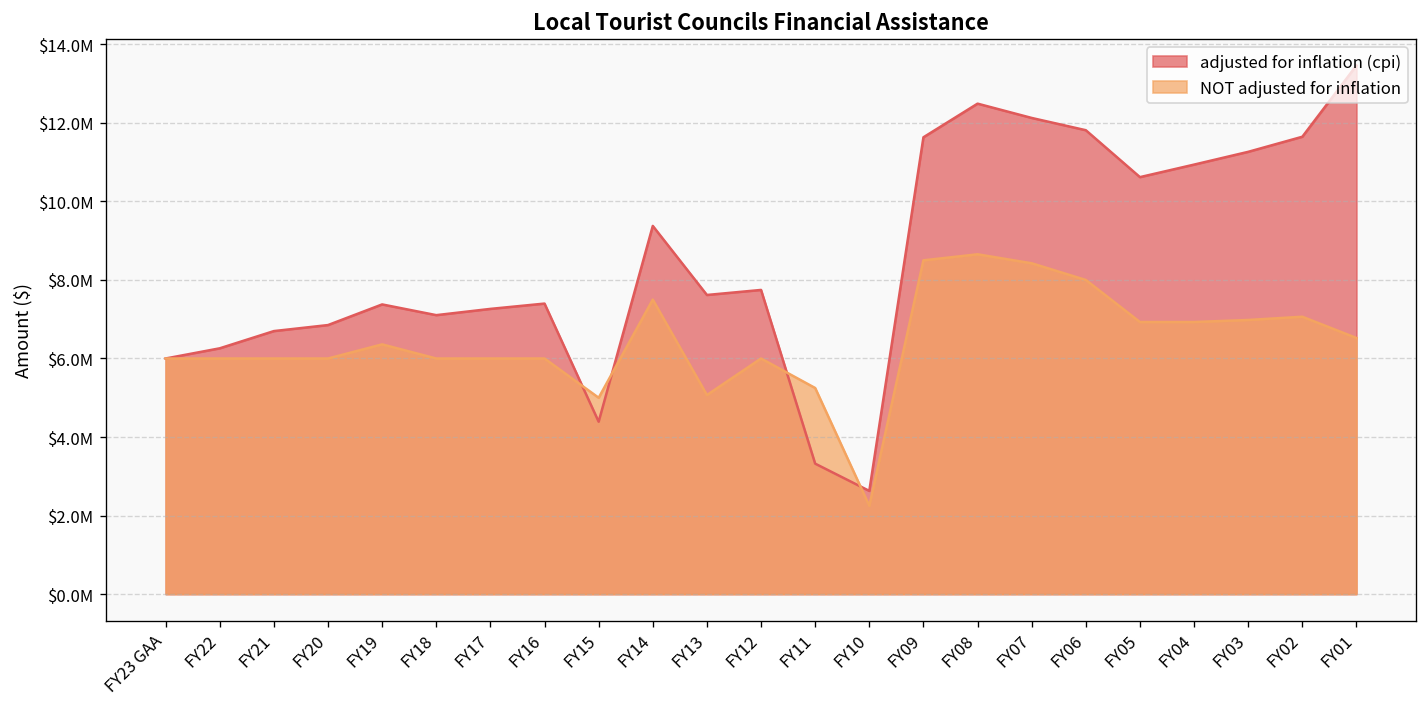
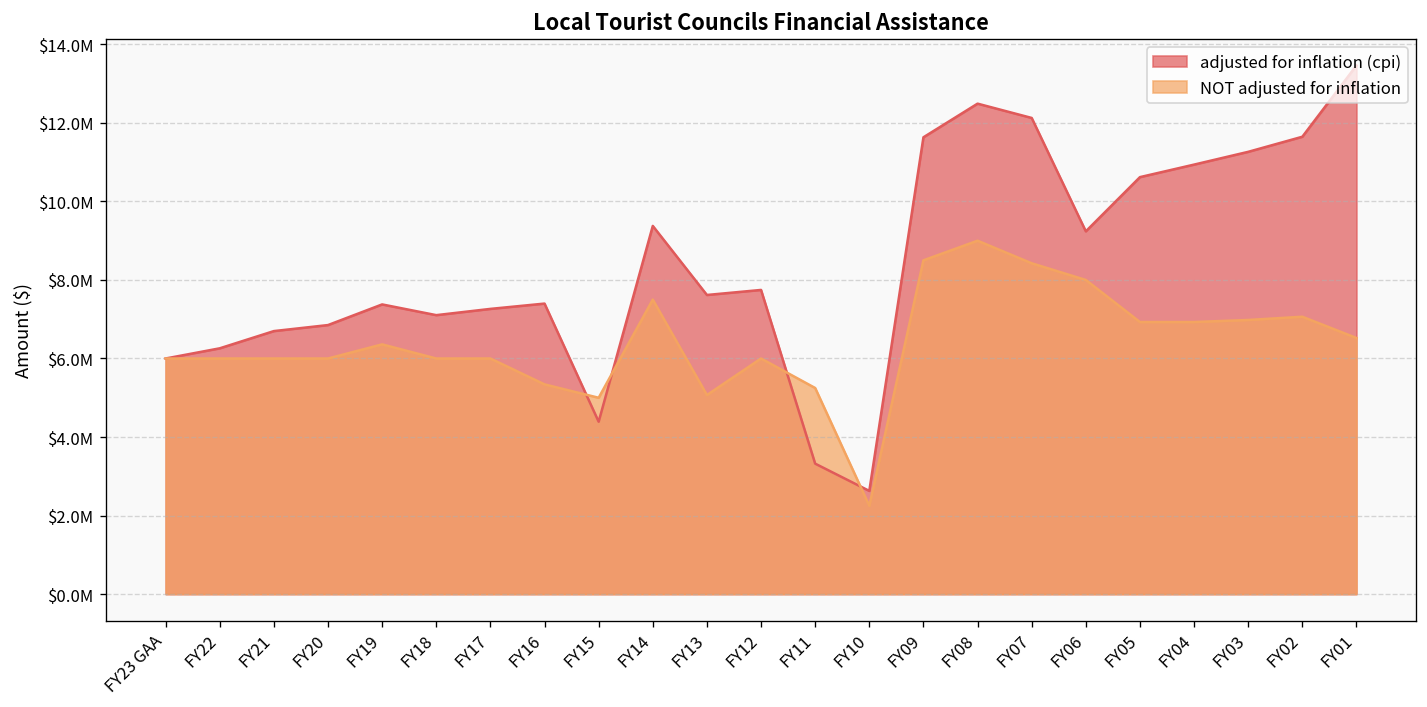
NOT adjusted for inflation, FY16: $6000000 -> $5300000
NOT adjusted for inflation, FY08: $8700000 -> $9000000
adjusted for inflation (cpi), FY06: $11800000 -> $9200000
